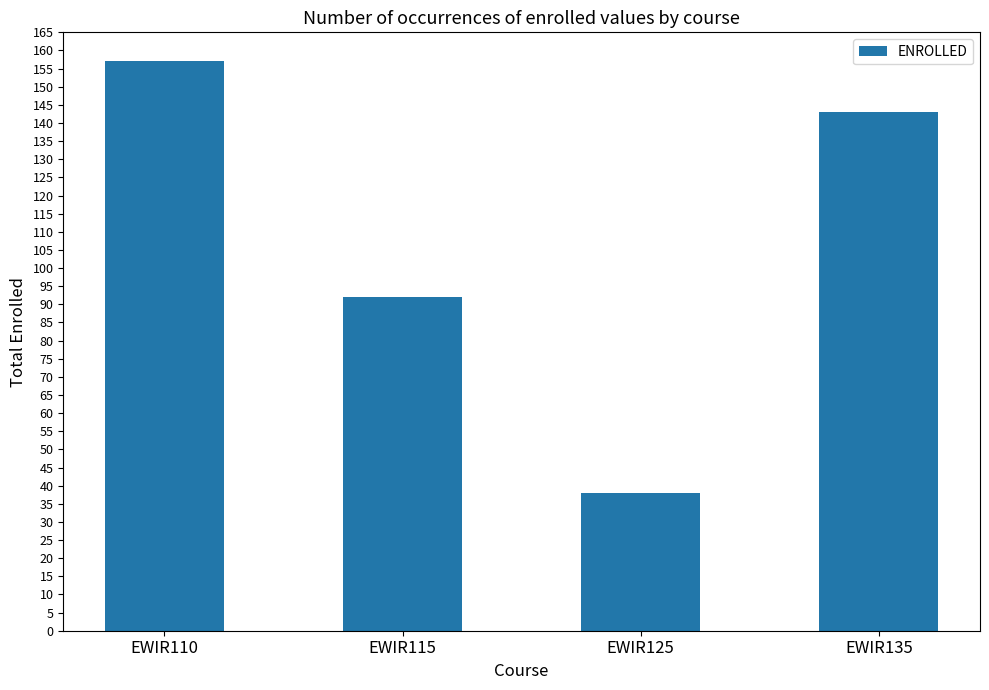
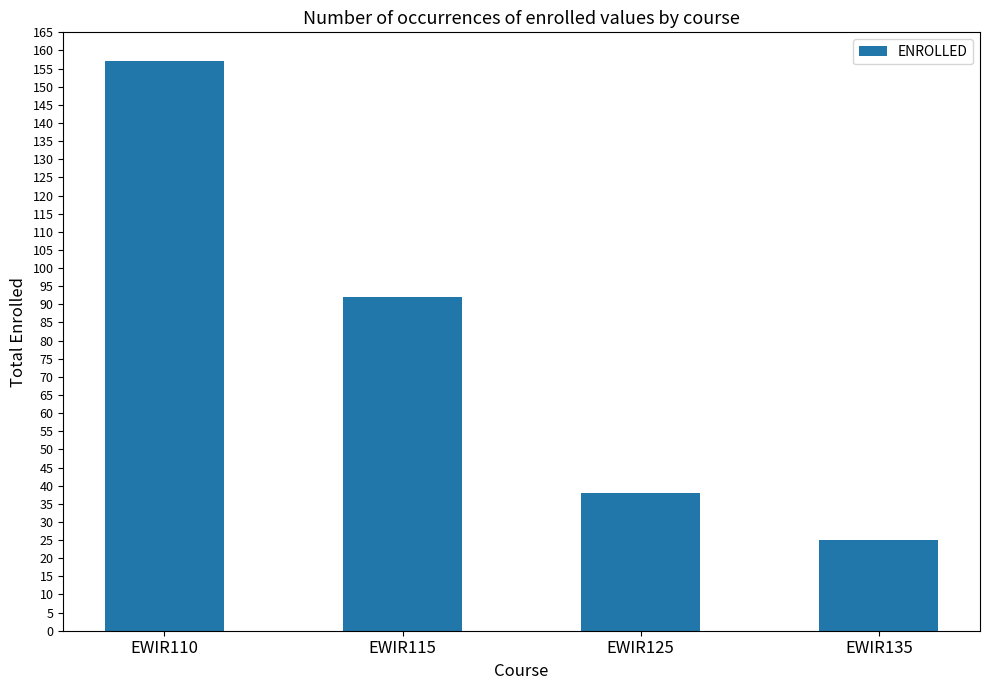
EWIR135: 143 -> 25
